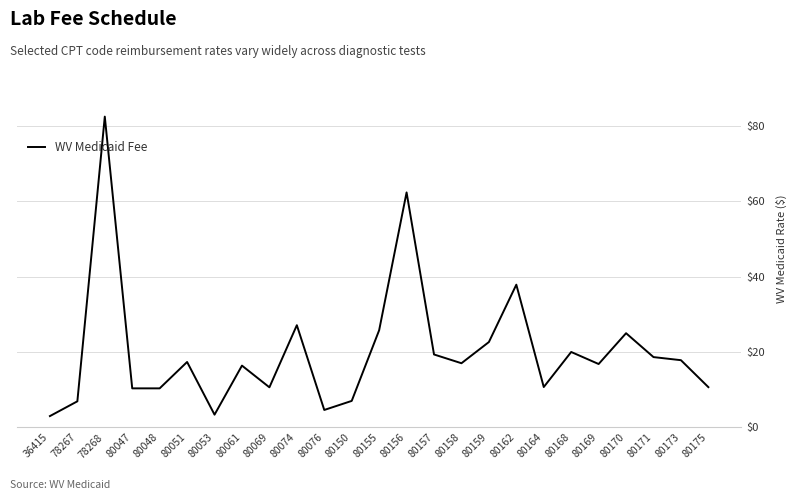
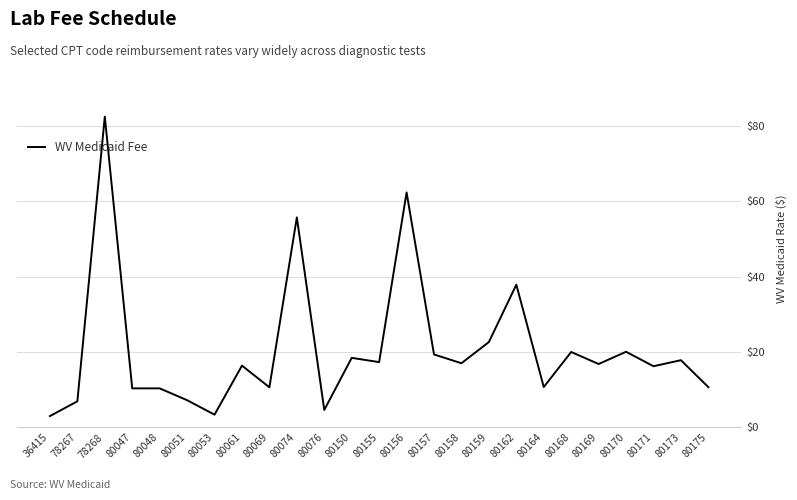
80051: $17 -> $7
80074: $27 -> $56
80150: $7 -> $18
80155: $26 -> $17
80170: $25 -> $20
80171: $19 -> $16
